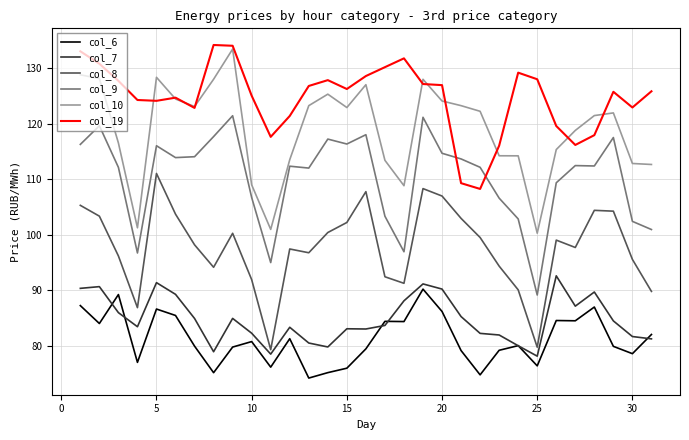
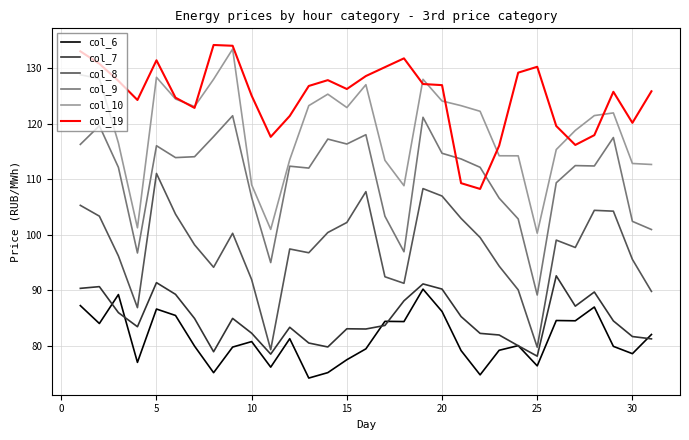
col_19, 5: 124 -> 131
col_6, 15: 76 -> 77
col_19, 25: 128 -> 130
col_19, 30: 123 -> 120
